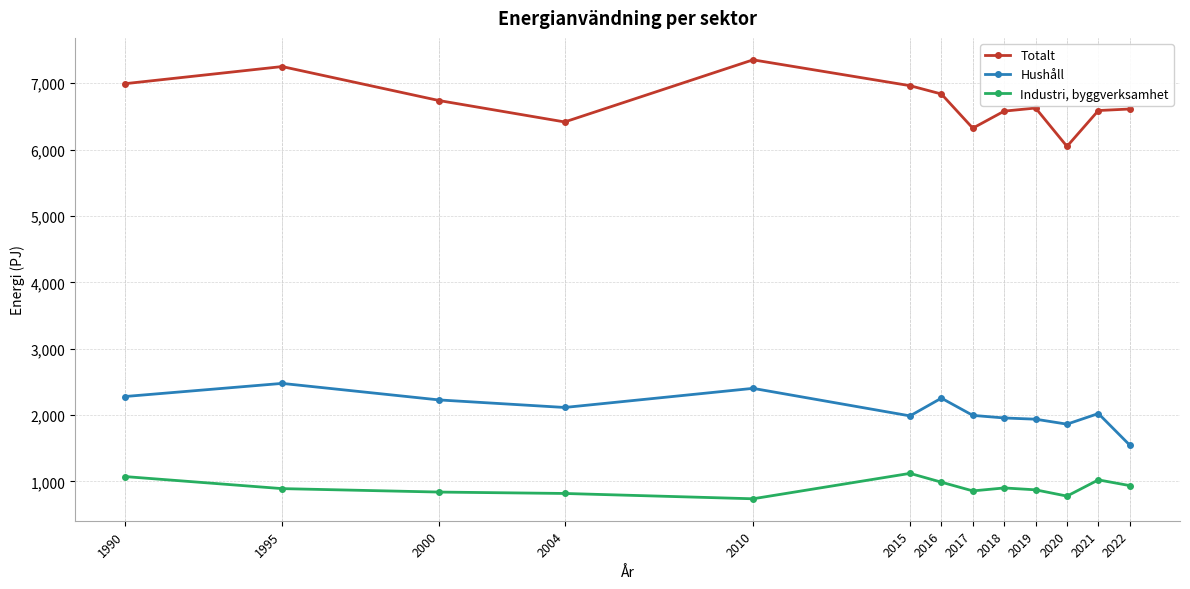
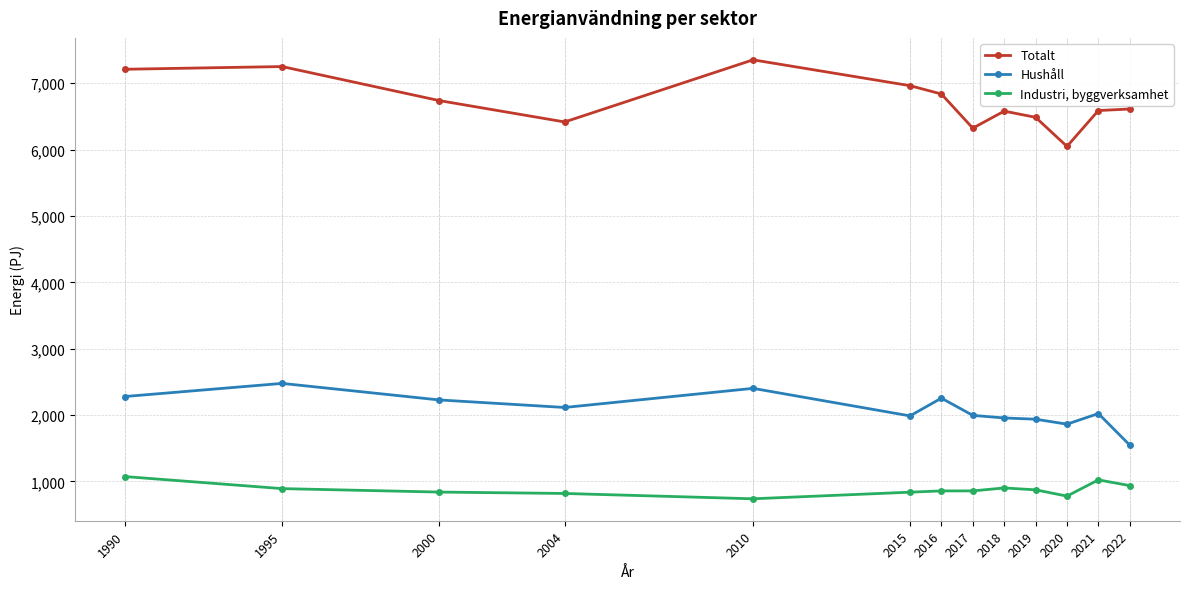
Totalt, 1990: 7,000 -> 7,200
Industri, byggverksamhet, 2015: 1,100 -> 800
Industri, byggverksamhet, 2016: 1,000 -> 900
Totalt, 2019: 6,600 -> 6,500
